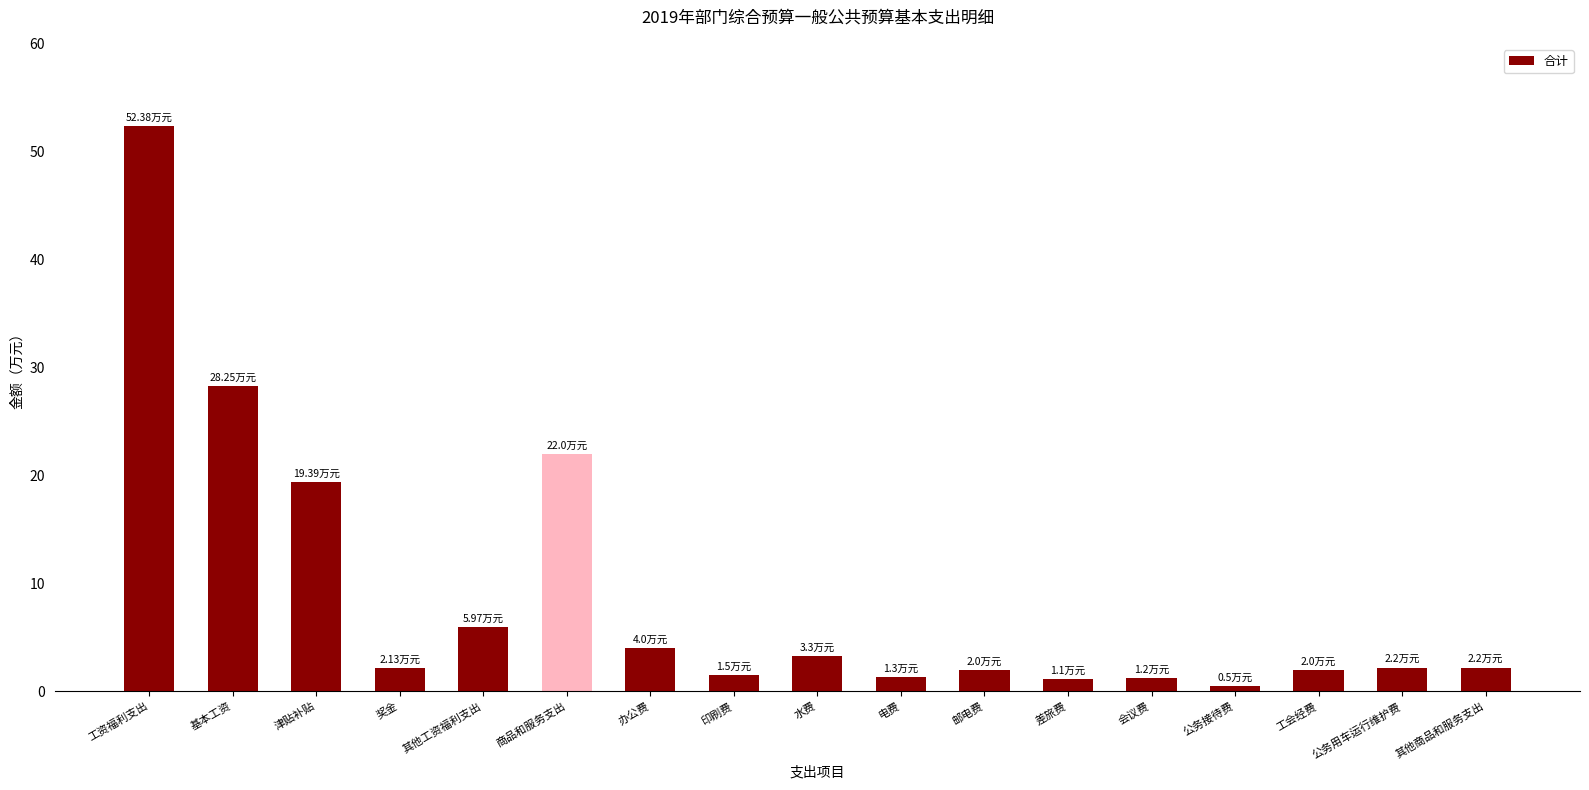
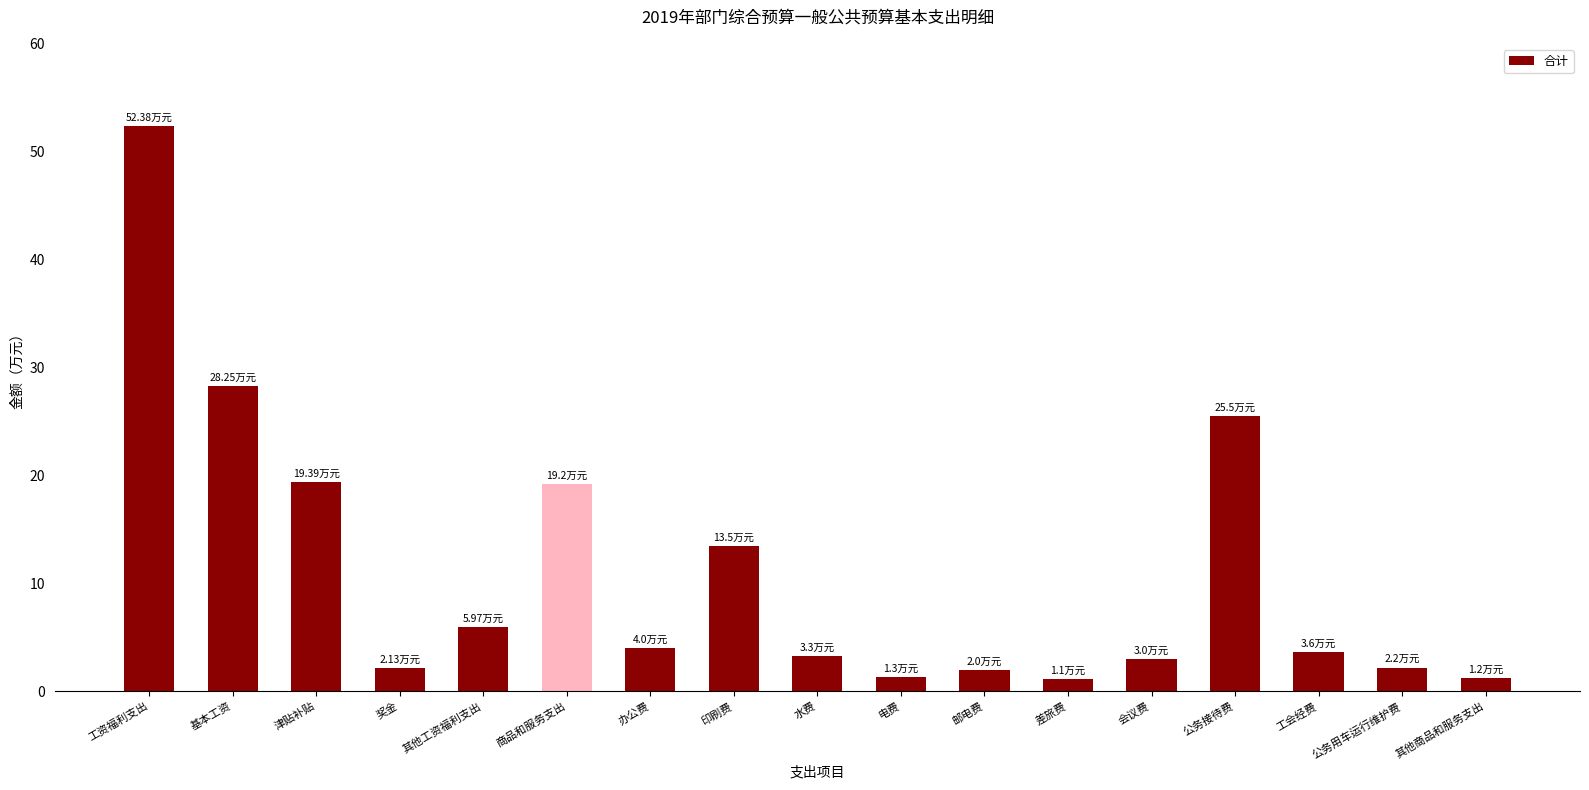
商品和服务支出: 22.0 -> 19.2
印刷费: 1.5 -> 13.5
会议费: 1.2 -> 3.0
公务接待费: 0.5 -> 25.5
工会经费: 2.0 -> 3.6
其他商品和服务支出: 2.2 -> 1.2
